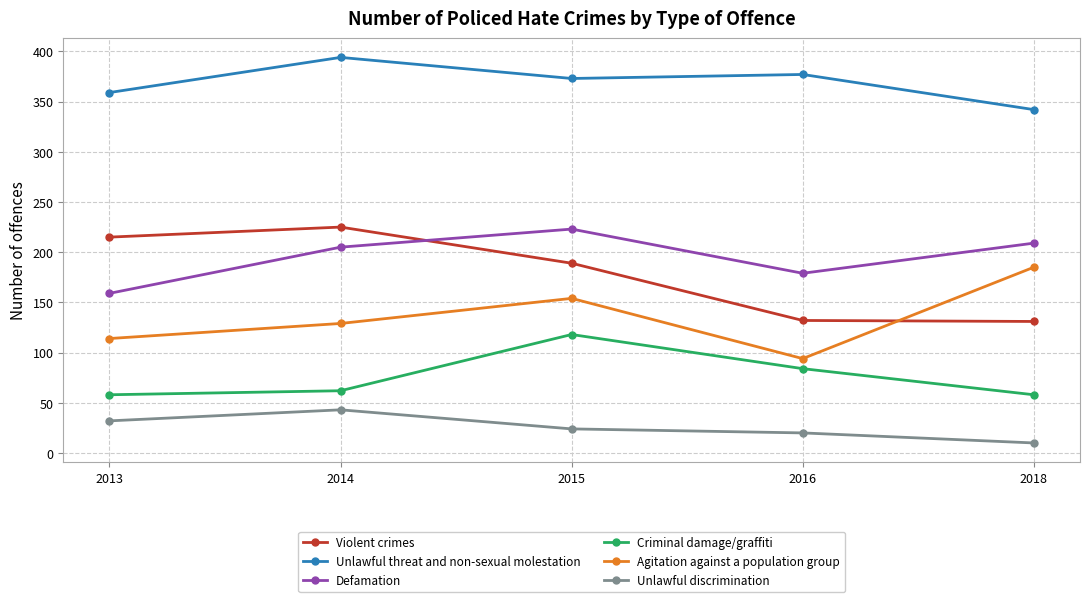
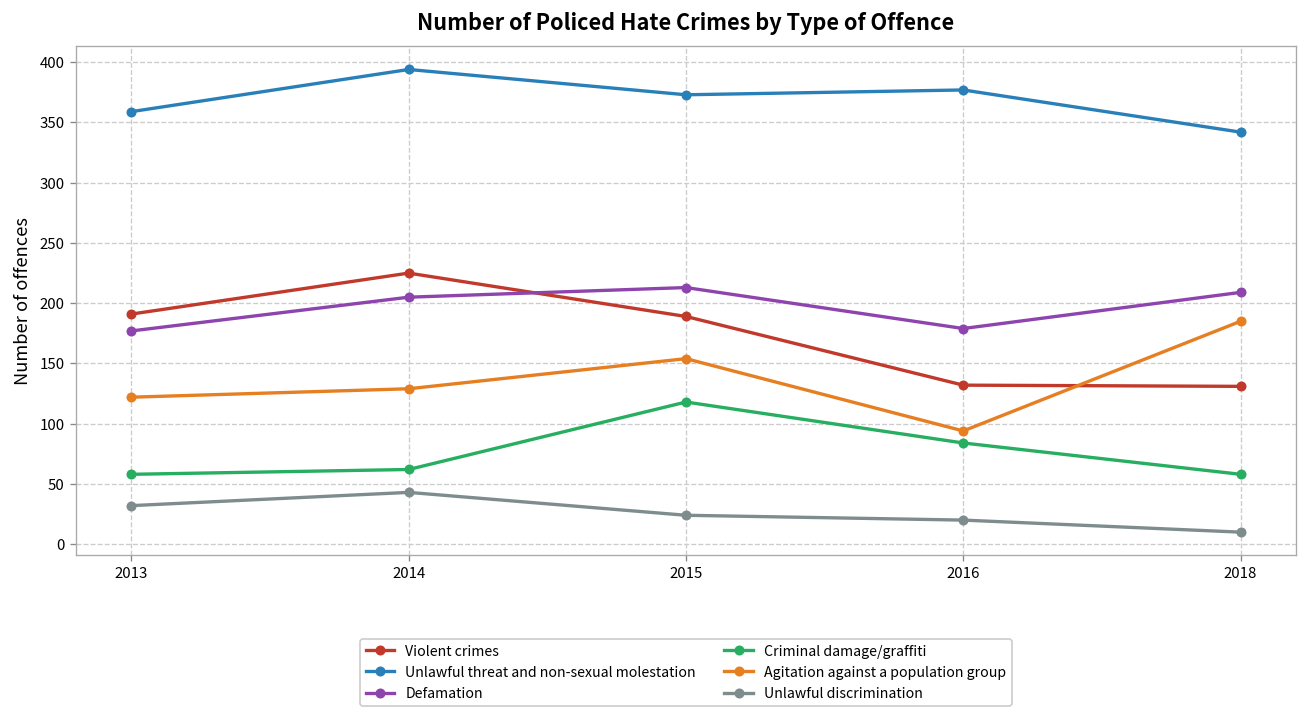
Violent crimes, 2013: 215 -> 191
Defamation, 2013: 159 -> 177
Agitation against a population group, 2013: 114 -> 122
Defamation, 2015: 223 -> 213
